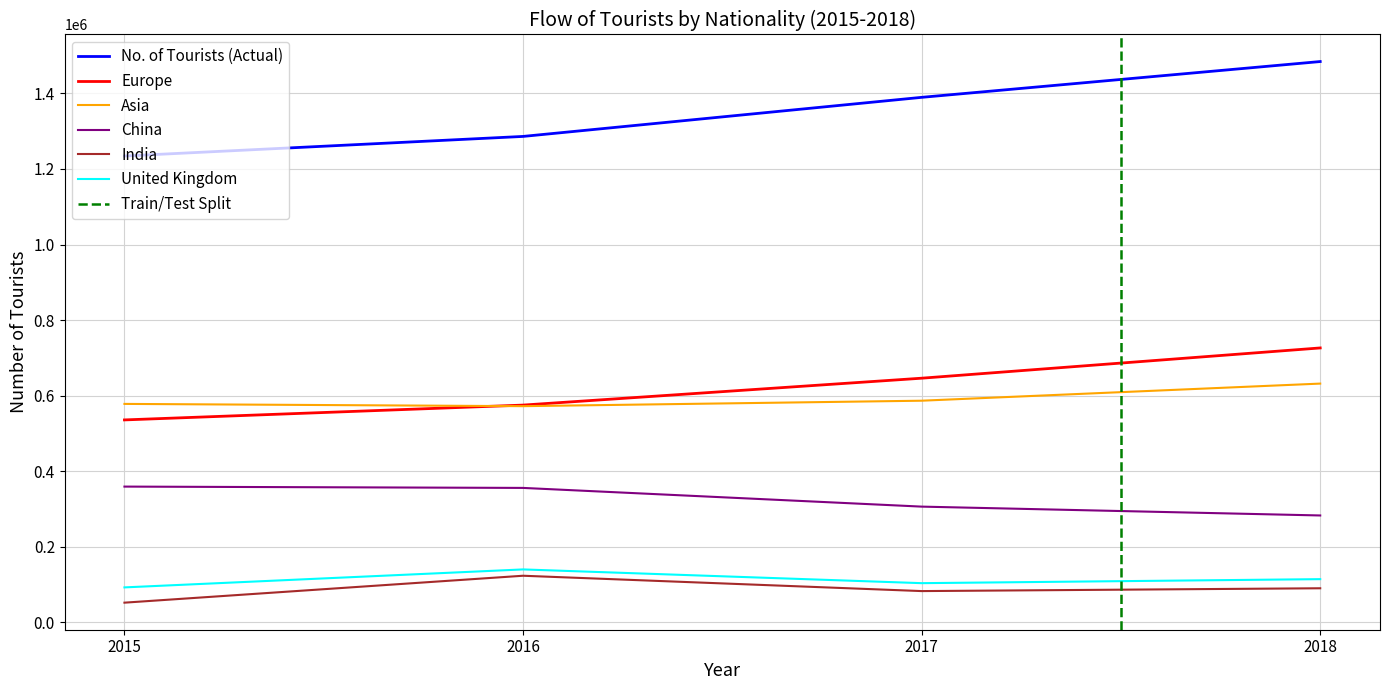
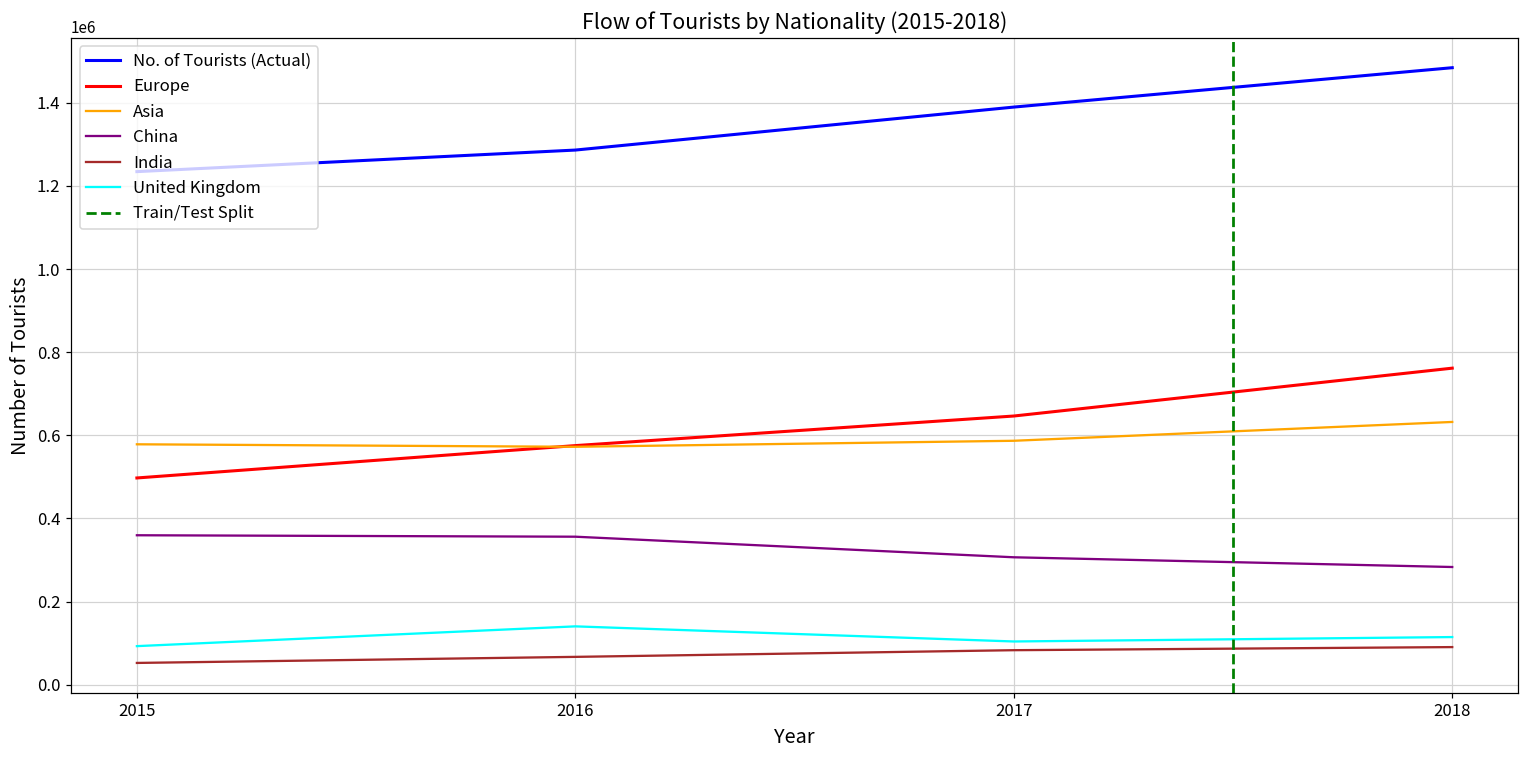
Europe, 2015: 540000 -> 500000
India, 2016: 120000 -> 70000
Europe, 2018: 730000 -> 760000
